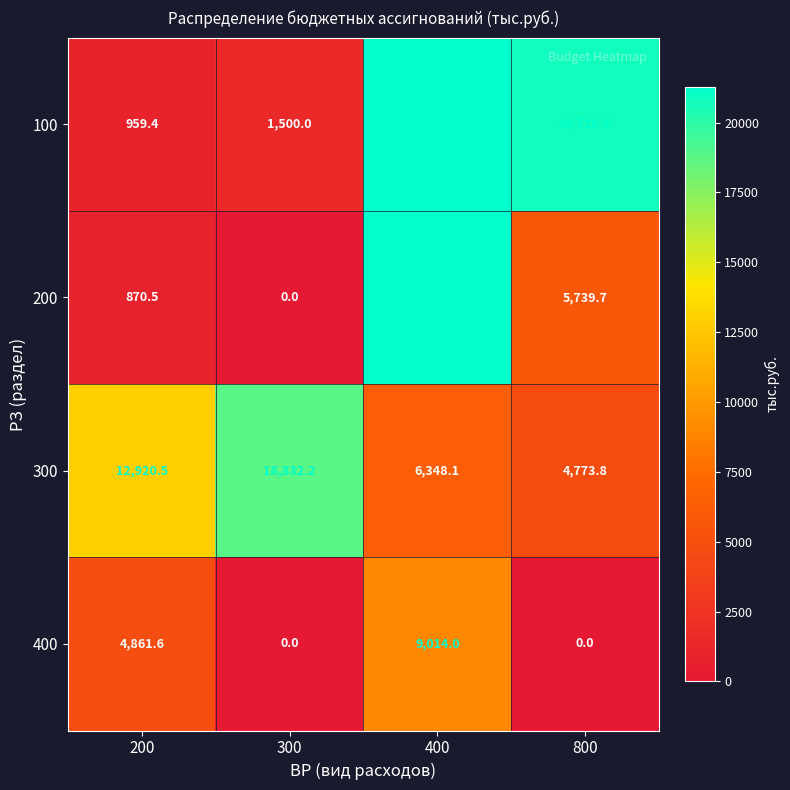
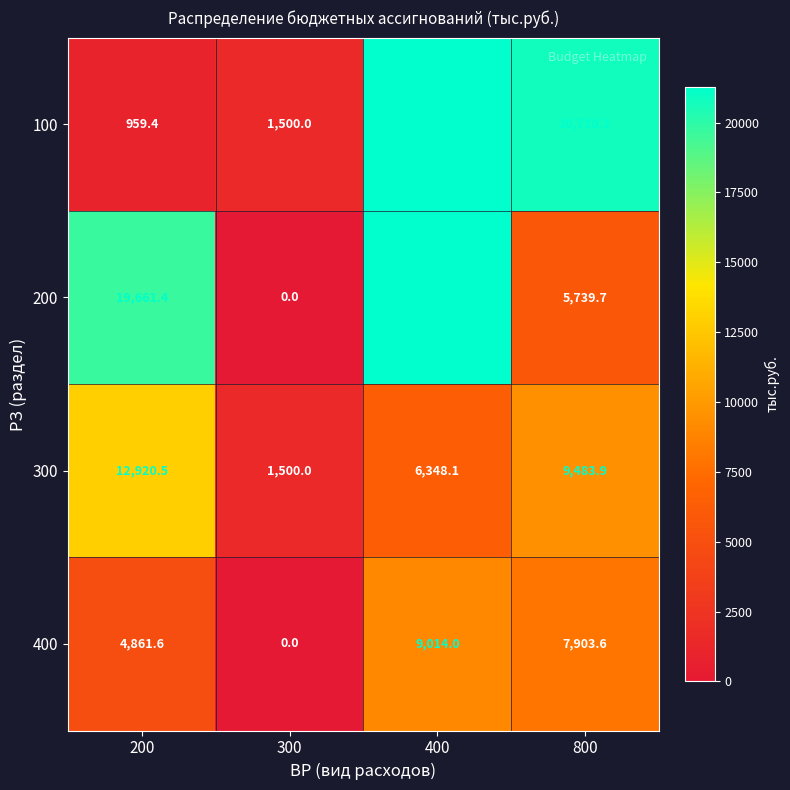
200, 200: 870.5 -> 19,661.4
300, 300: 18,832.2 -> 1,500.0
300, 800: 4,773.8 -> 9,483.9
400, 800: 0.0 -> 7,903.6
